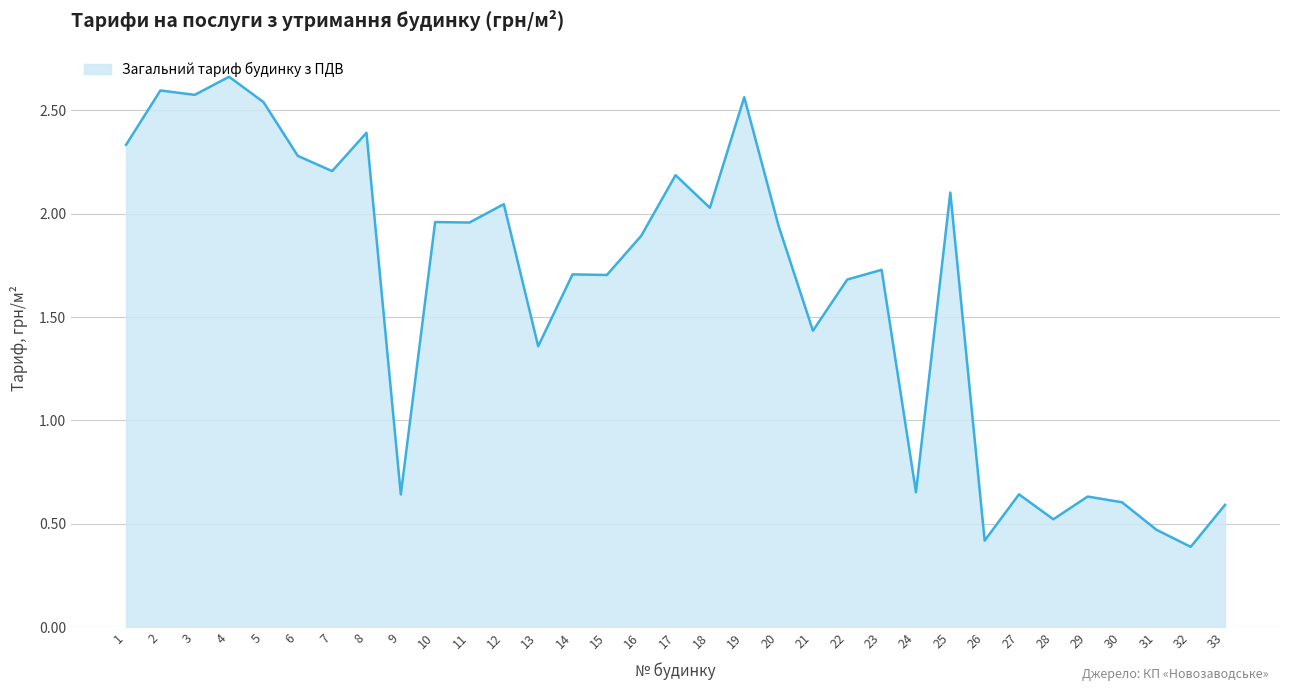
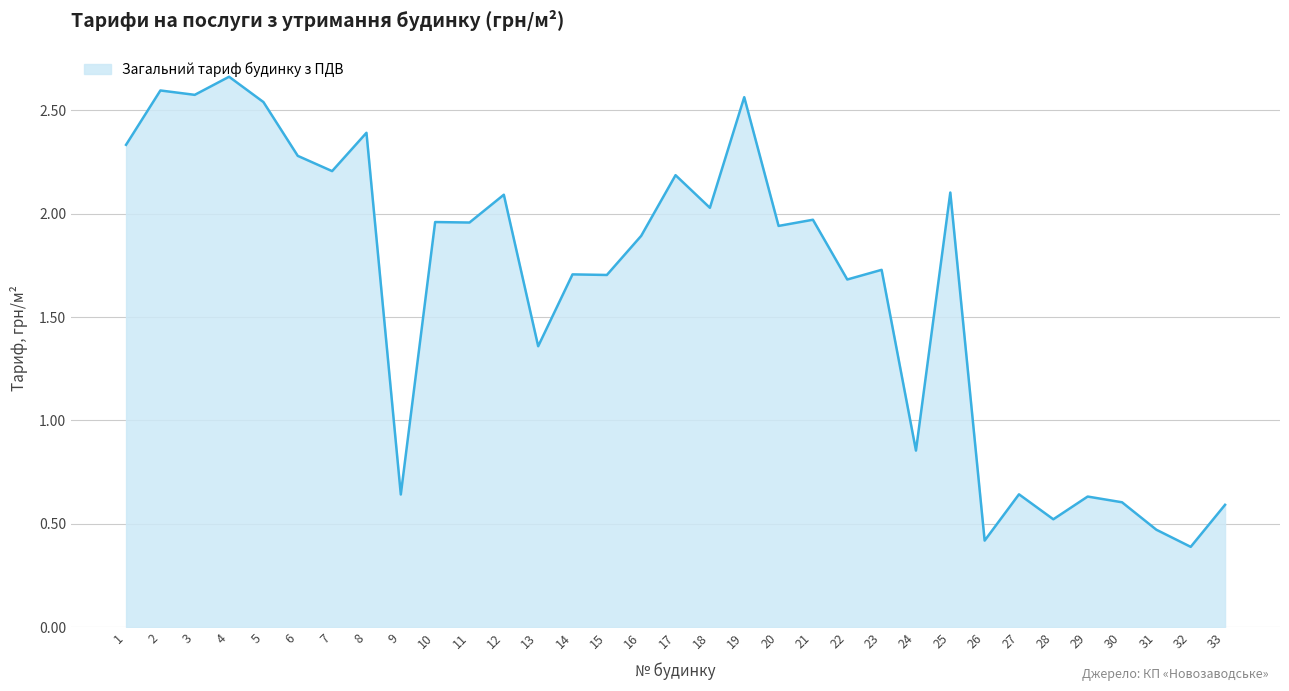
12: 2.05 -> 2.09
21: 1.43 -> 1.97
24: 0.65 -> 0.85
